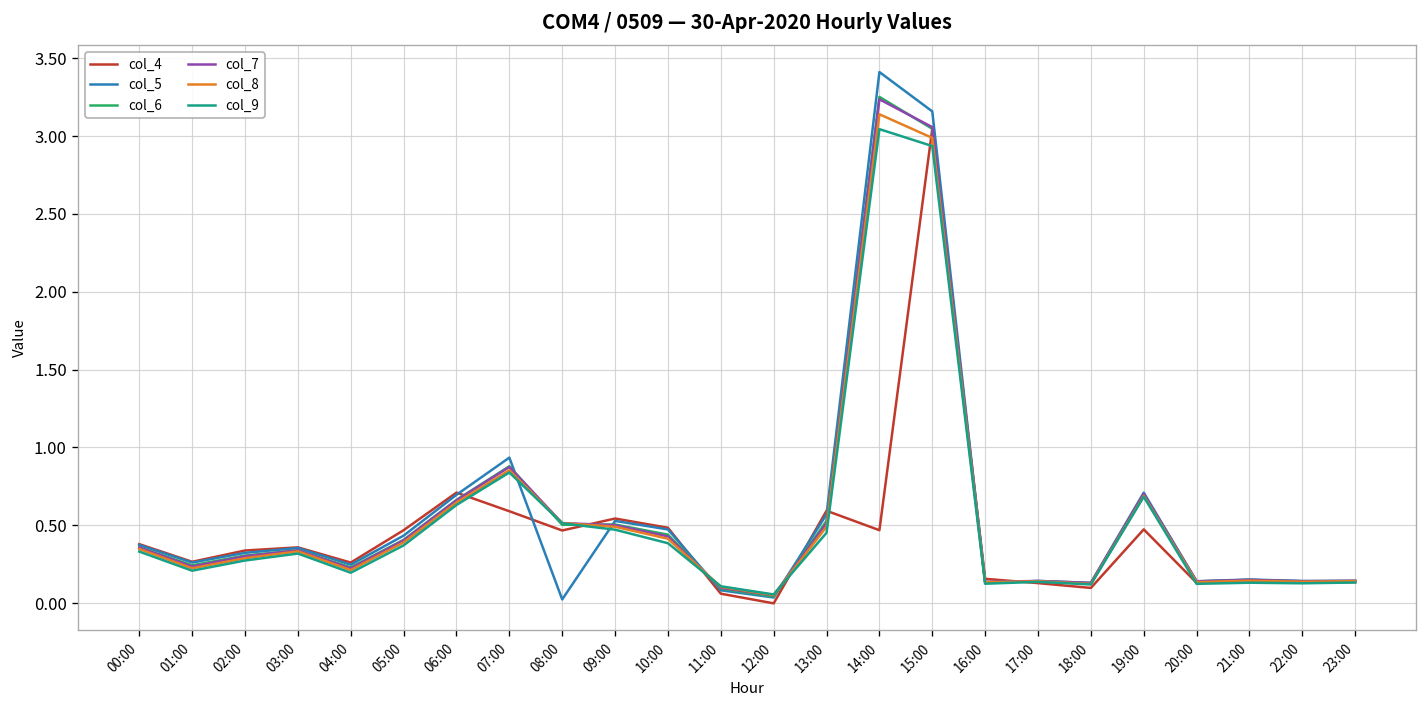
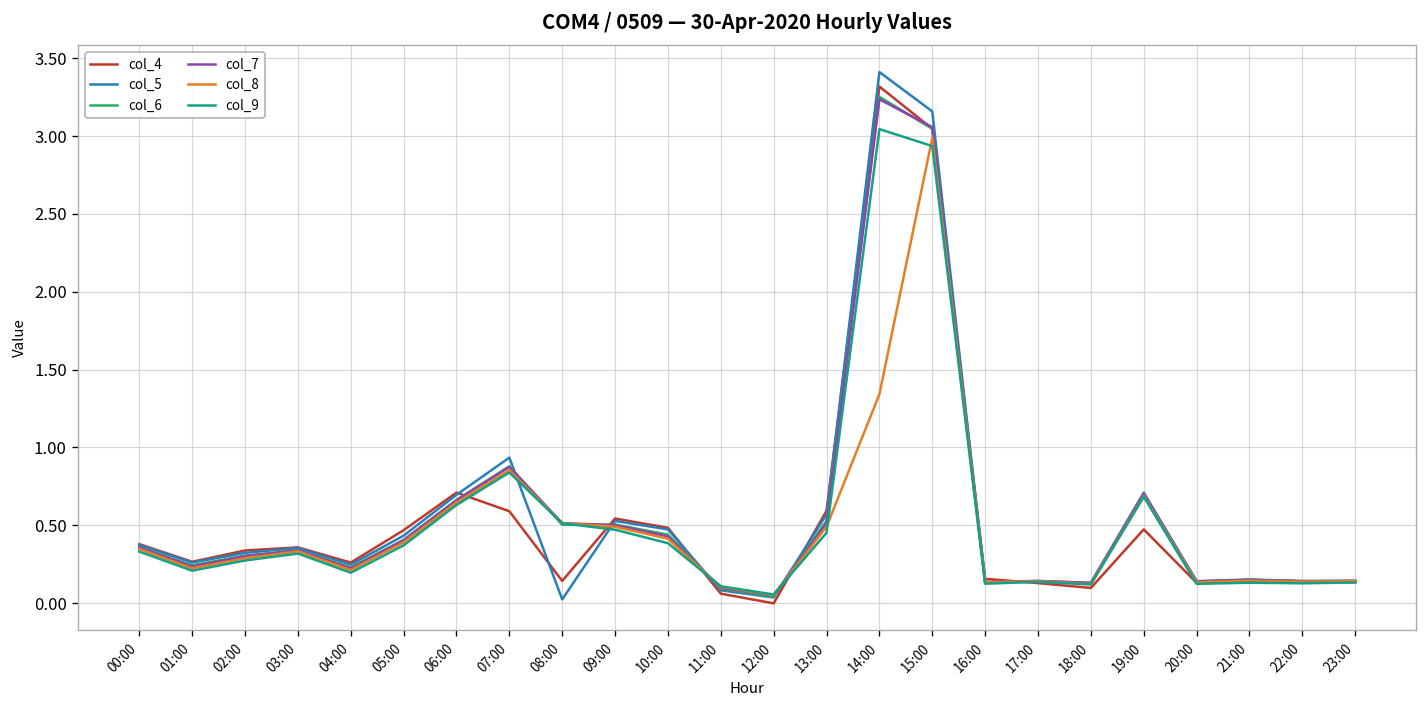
col_4, 08:00: 0.47 -> 0.14
col_4, 14:00: 0.47 -> 3.32
col_8, 14:00: 3.14 -> 1.34
